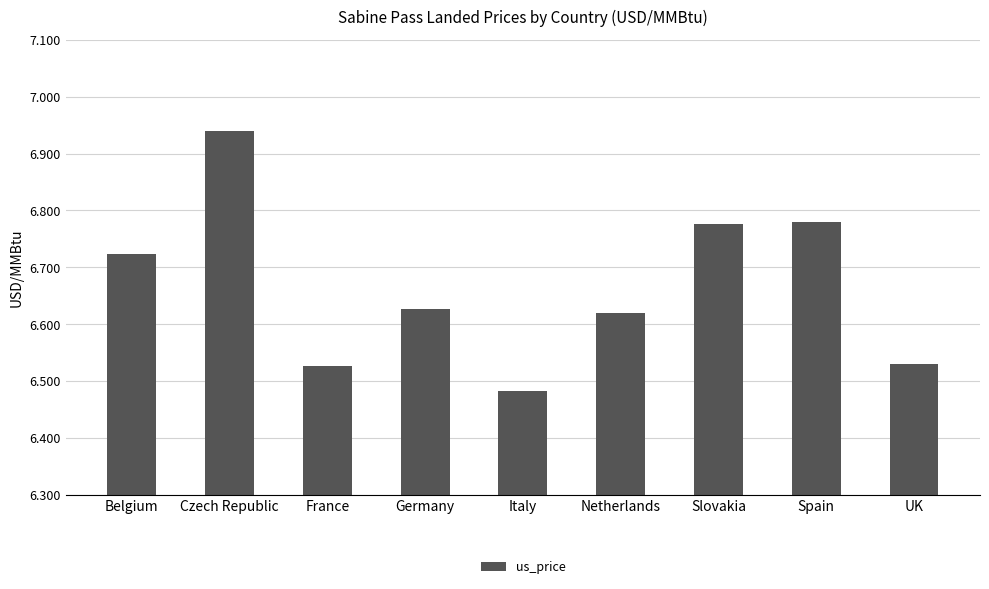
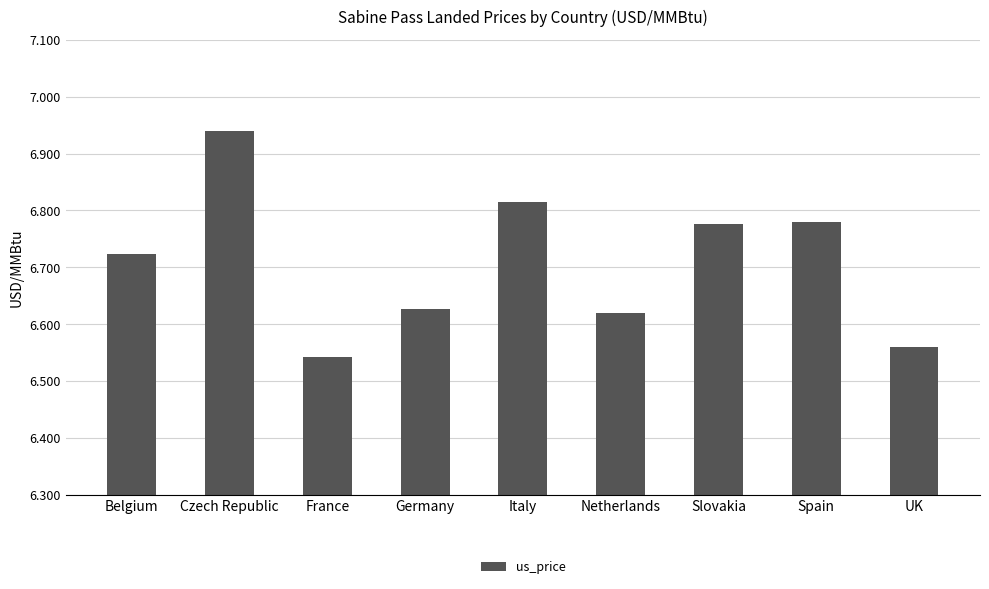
France: 6.53 -> 6.54
Italy: 6.48 -> 6.81
UK: 6.53 -> 6.56
